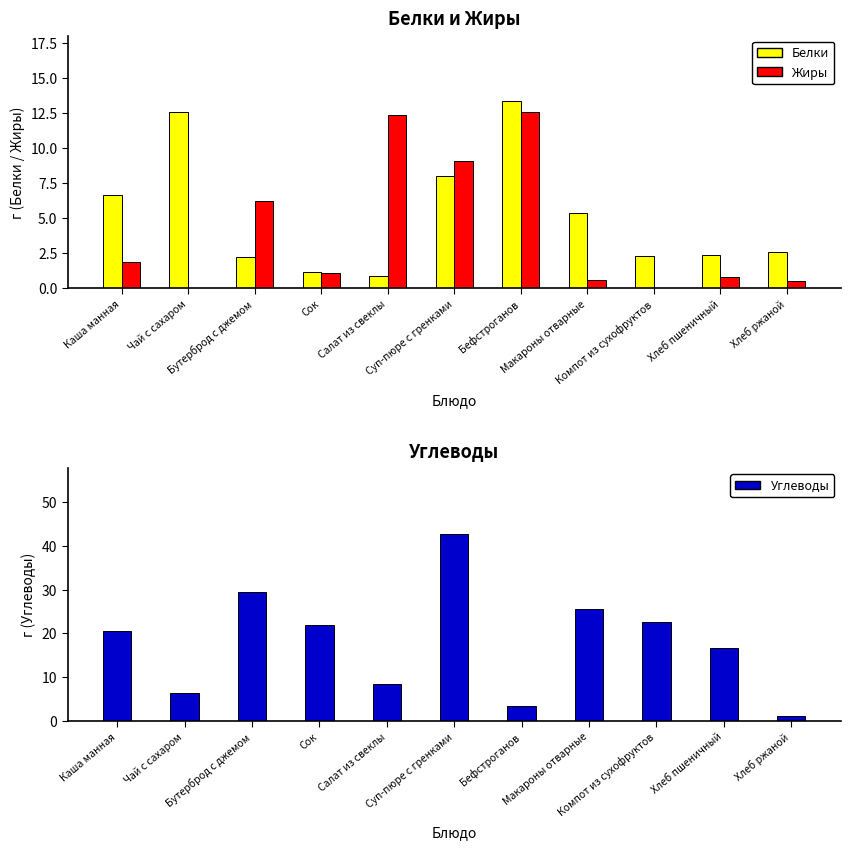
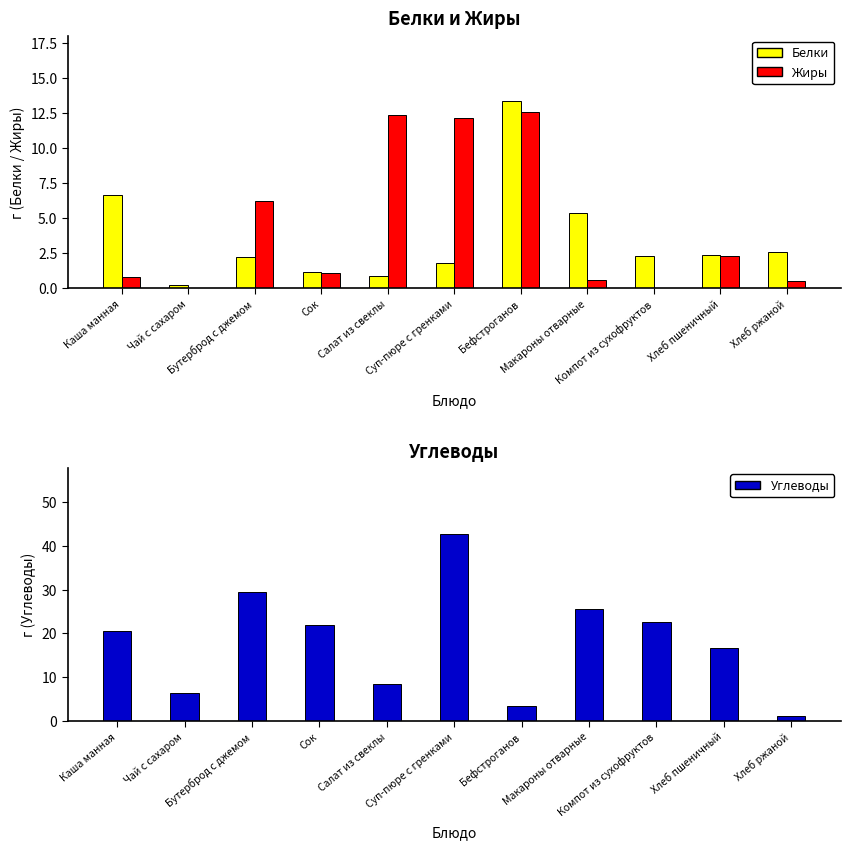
Белки и Жиры, Жиры, Каша манная: 1.9 -> 0.8
Белки и Жиры, Белки, Чай с сахаром: 12.6 -> 0.2
Белки и Жиры, Белки, Суп-пюре с гренками: 8.0 -> 1.8
Белки и Жиры, Жиры, Суп-пюре с гренками: 9.1 -> 12.2
Белки и Жиры, Жиры, Хлеб пшеничный: 0.8 -> 2.3
